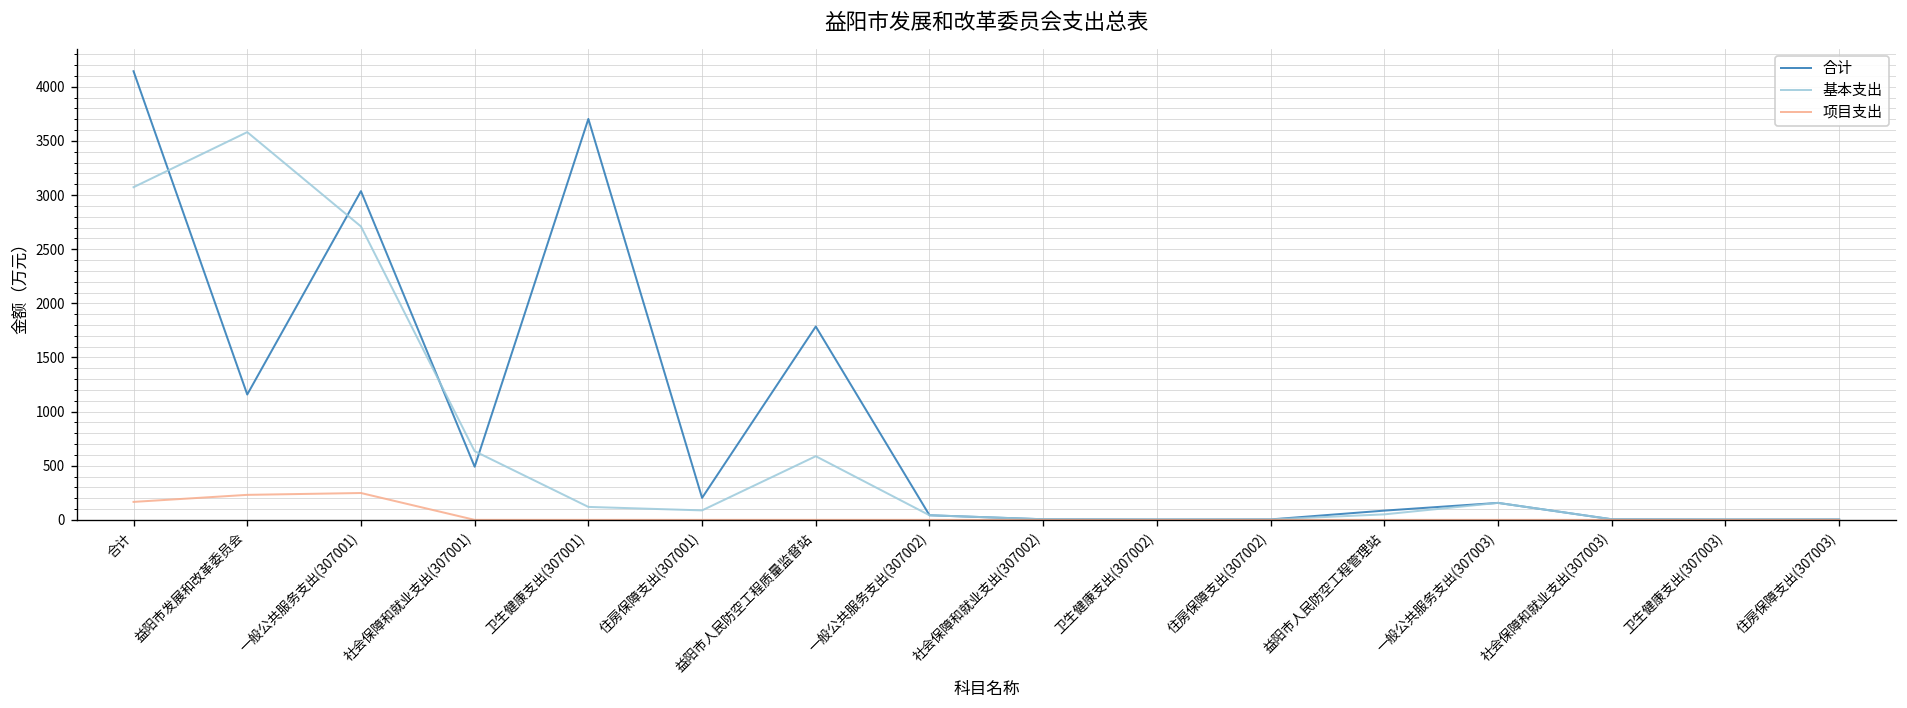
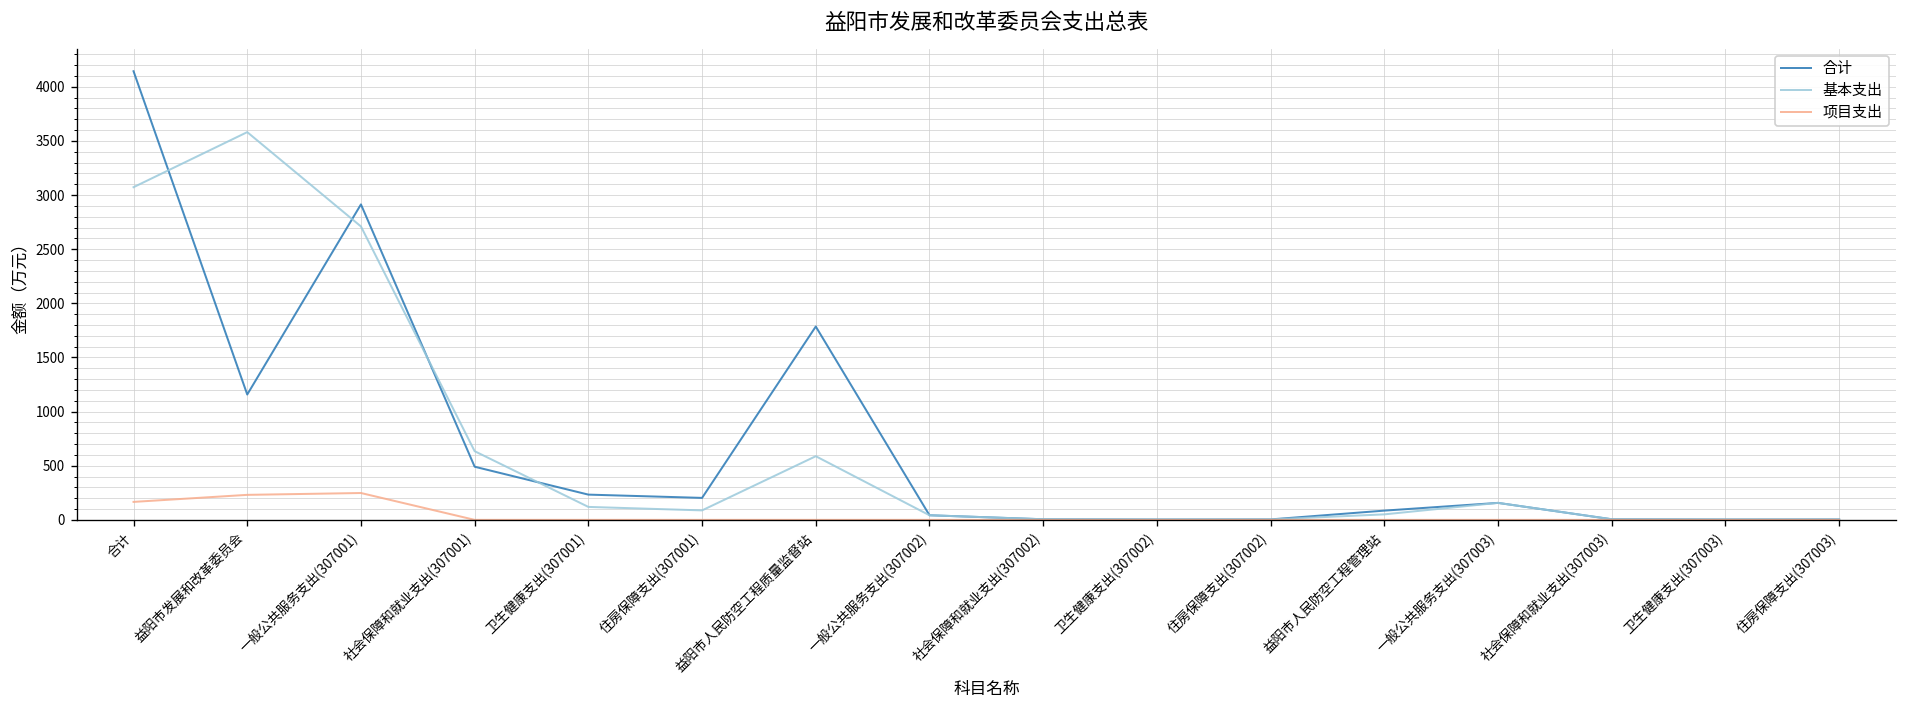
合计, 一般公共服务支出(307001): 3000 -> 2900
合计, 卫生健康支出(307001): 3700 -> 200
